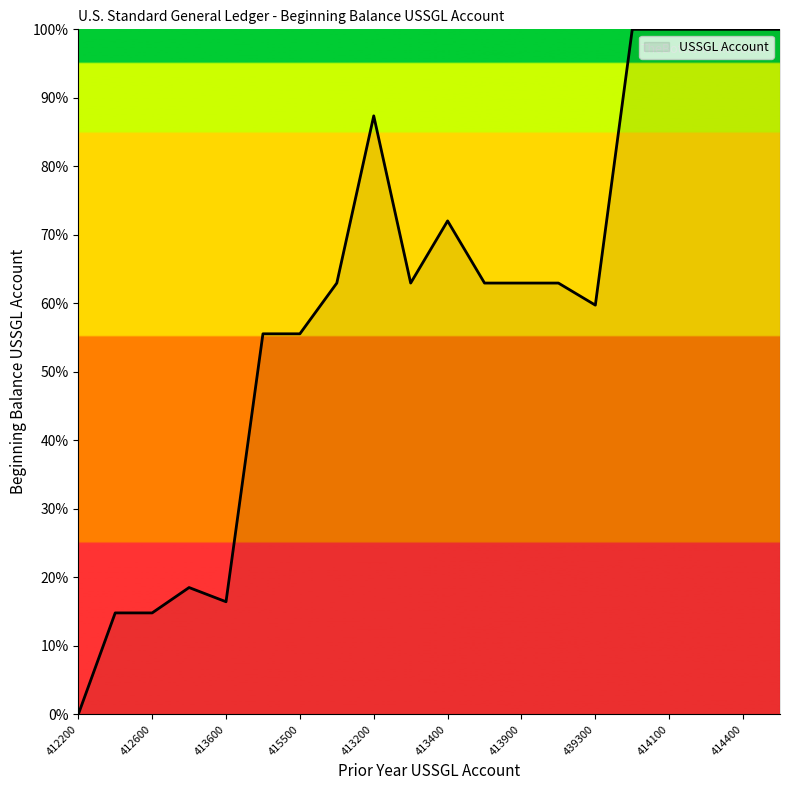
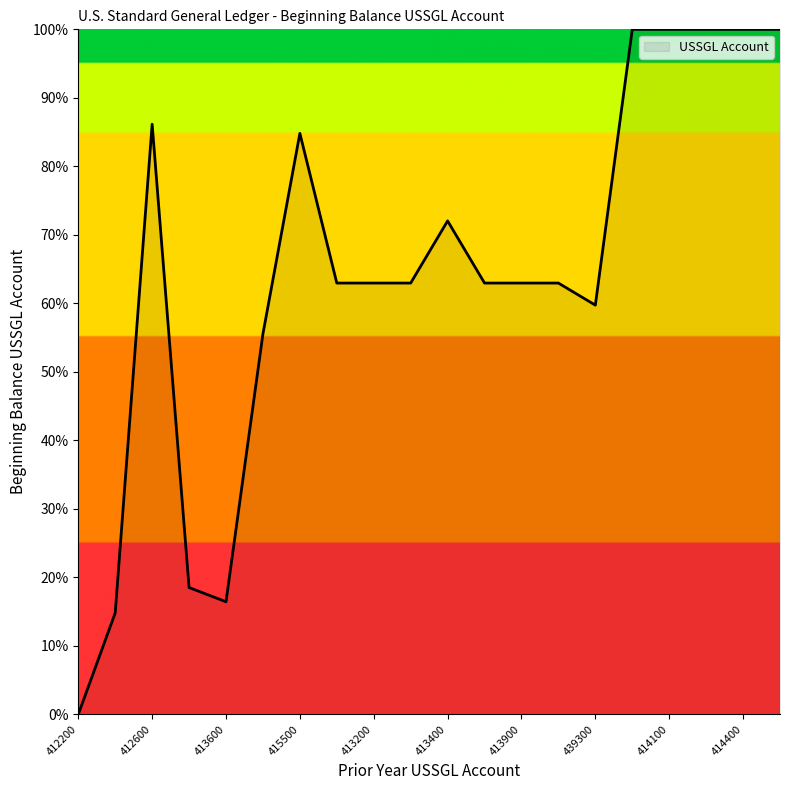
412600: 15% -> 86%
415500: 56% -> 85%
413200: 87% -> 63%
